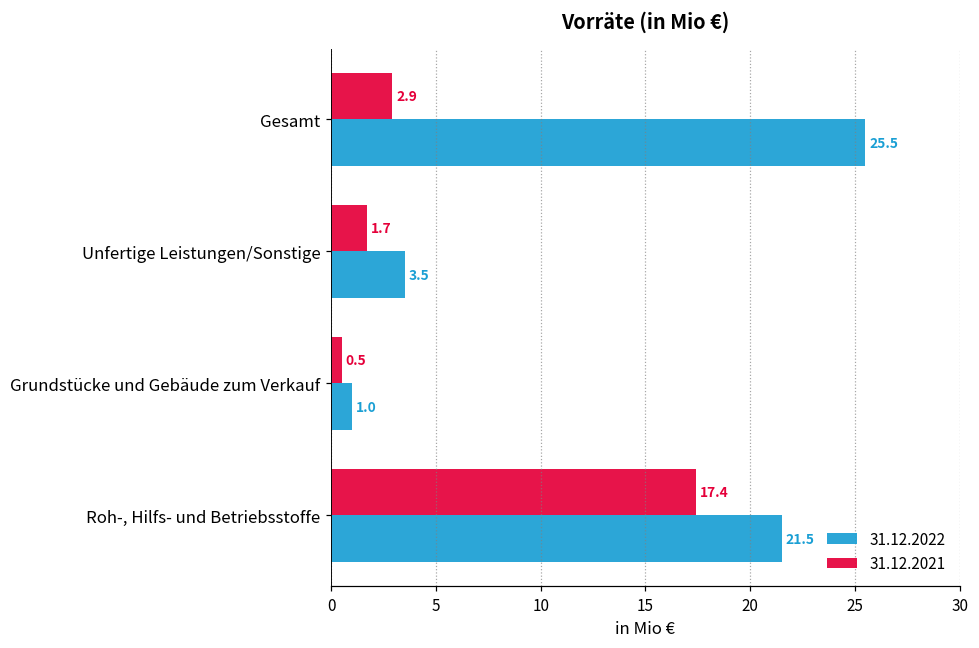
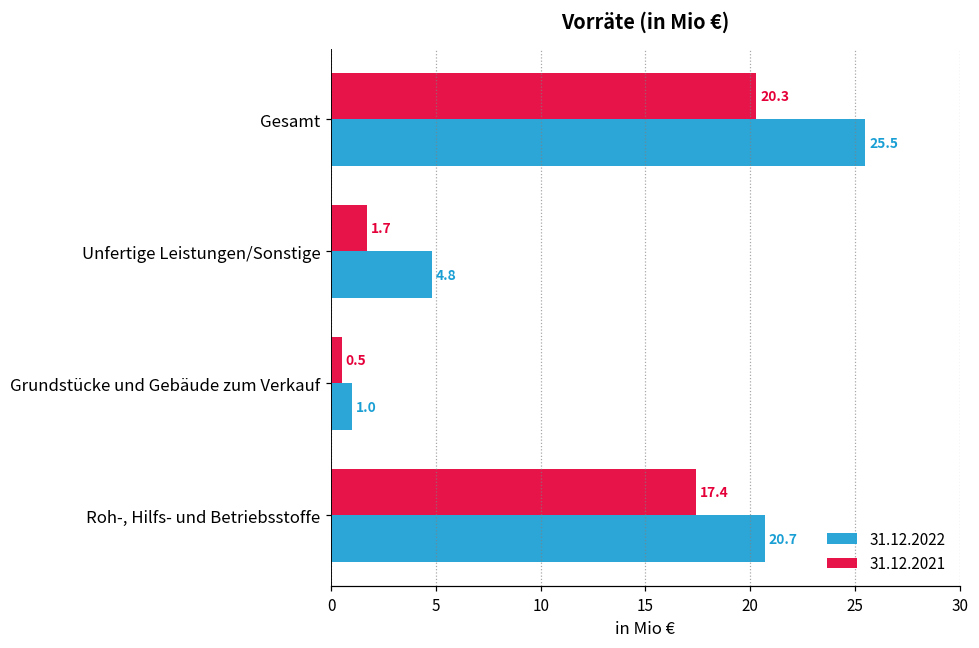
31.12.2021, Gesamt: 2.9 -> 20.3
31.12.2022, Unfertige Leistungen/Sonstige: 3.5 -> 4.8
31.12.2022, Roh-, Hilfs- und Betriebsstoffe: 21.5 -> 20.7
